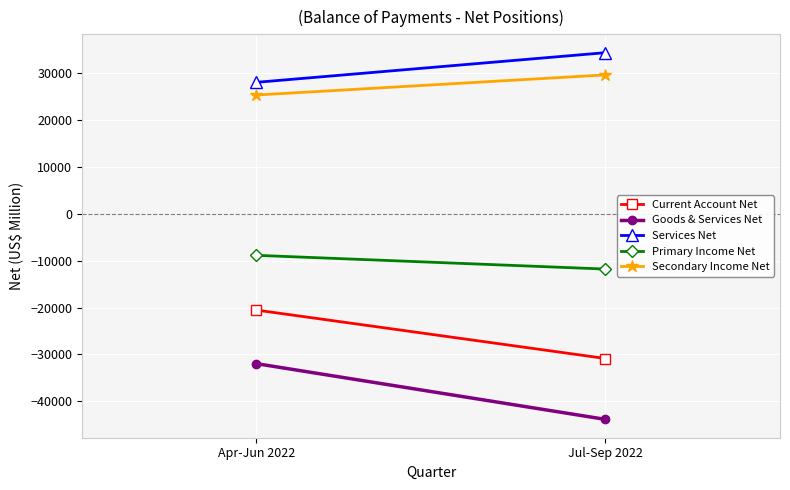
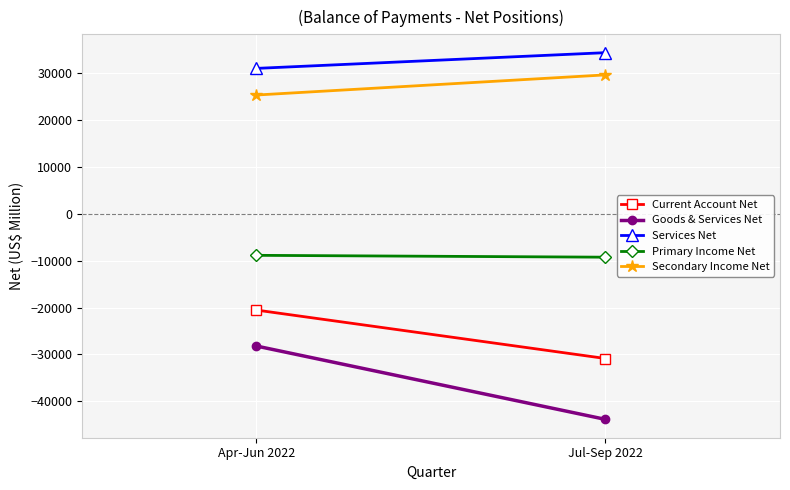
Goods & Services Net, Apr-Jun 2022: -32000 -> -28000
Services Net, Apr-Jun 2022: 28000 -> 31000
Primary Income Net, Jul-Sep 2022: -12000 -> -9000
